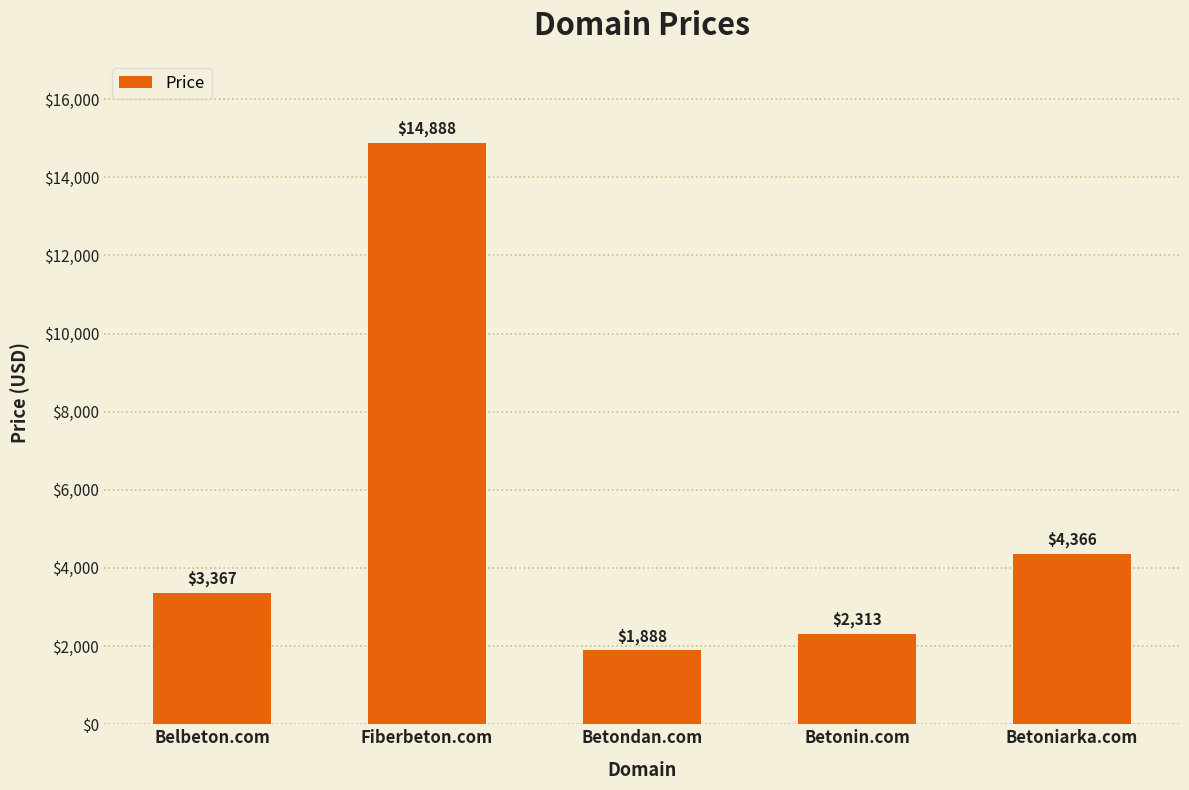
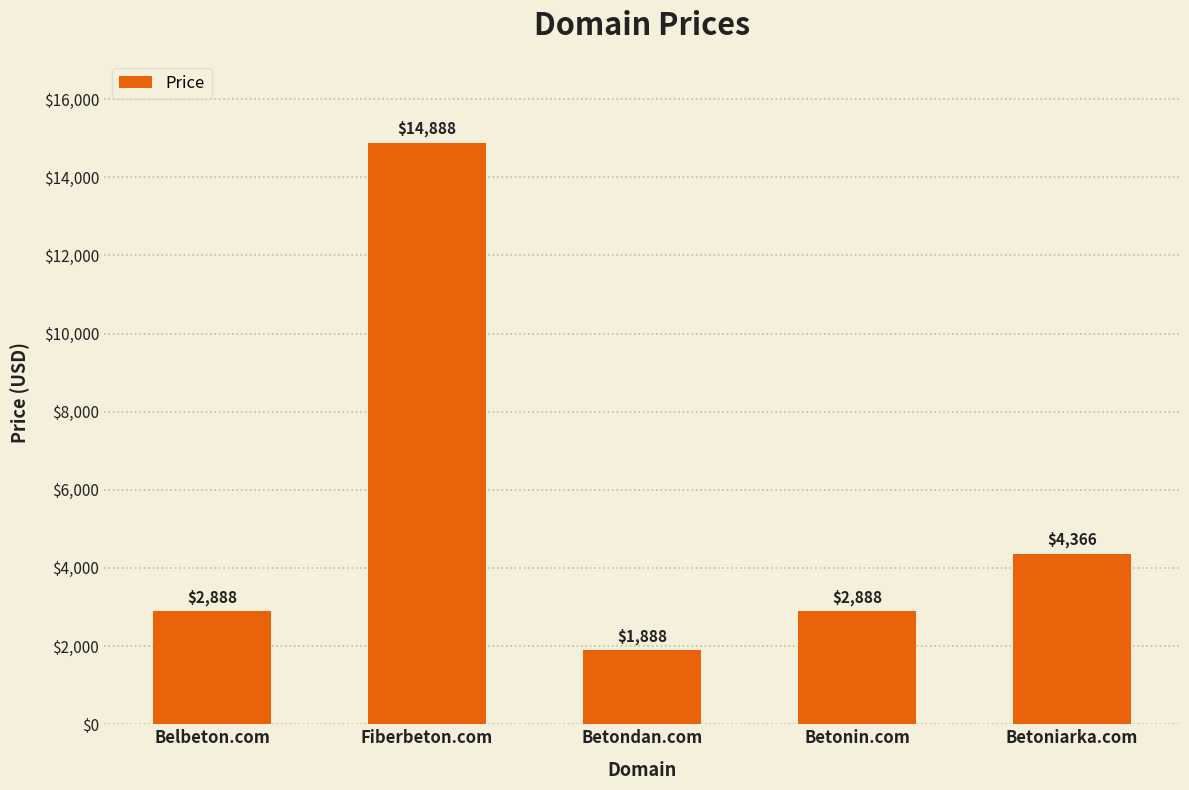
Belbeton.com: $3,367 -> $2,888
Betonin.com: $2,313 -> $2,888
